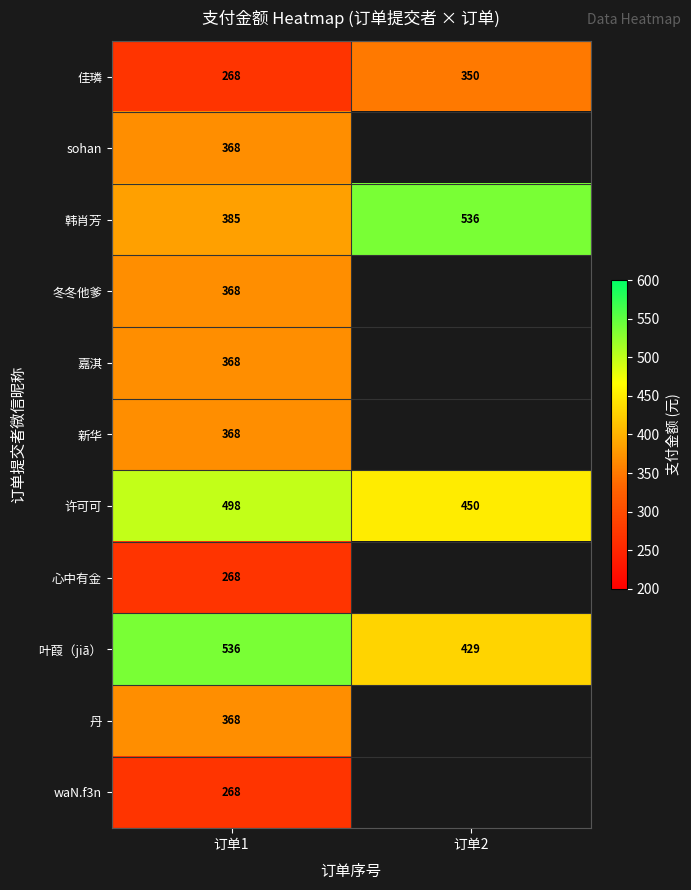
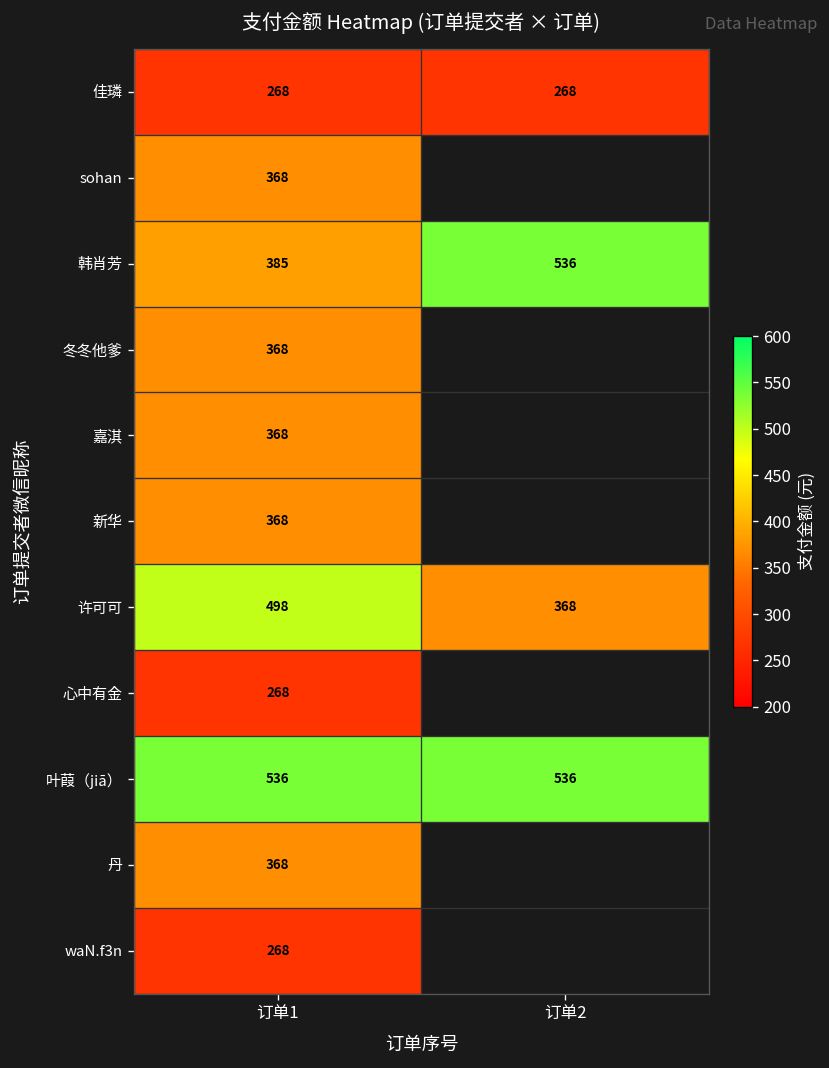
佳璘, 订单2: 350 -> 268
许可可, 订单2: 450 -> 368
叶葭（jiā）, 订单2: 429 -> 536
